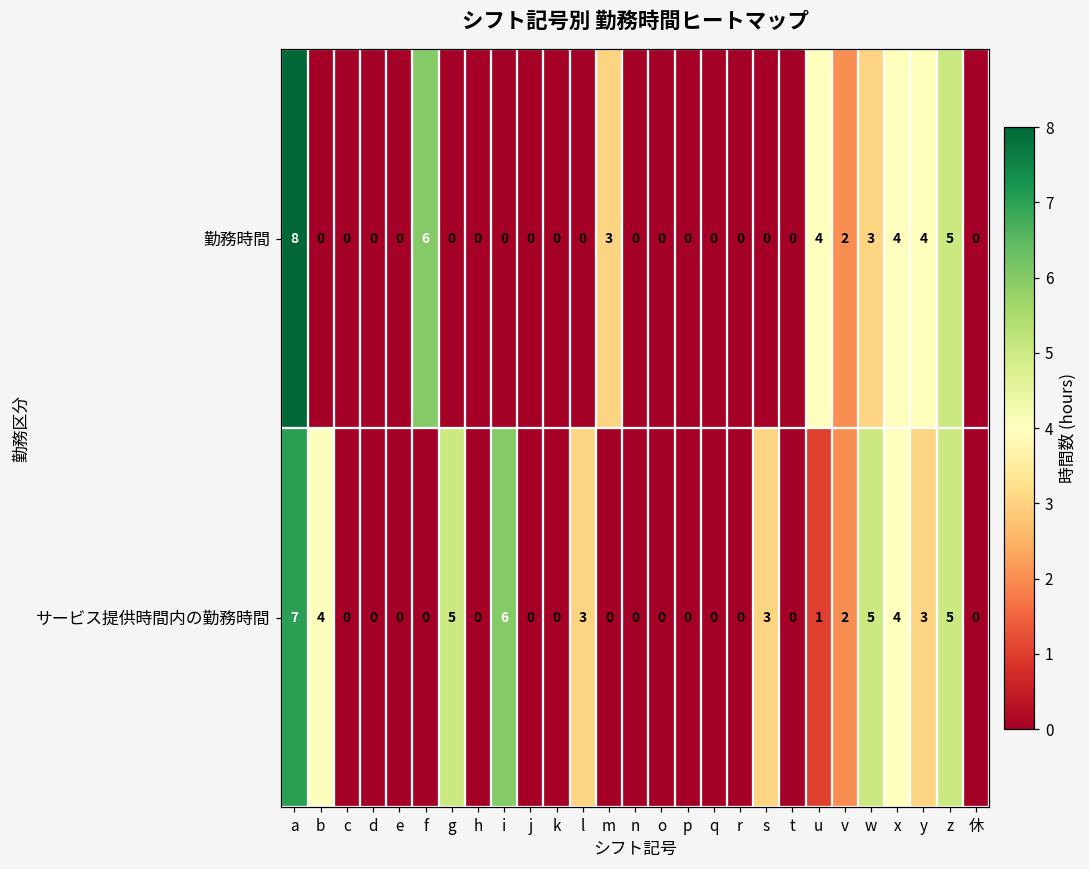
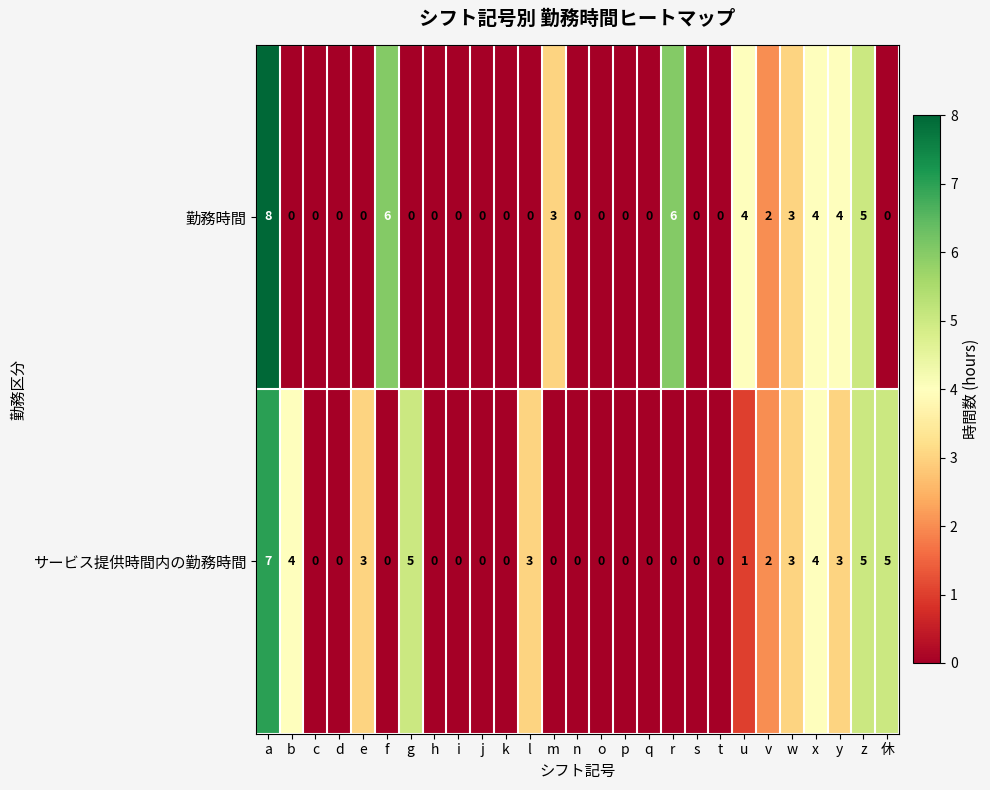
勤務時間, r: 0 -> 6
サービス提供時間内の勤務時間, e: 0 -> 3
サービス提供時間内の勤務時間, i: 6 -> 0
サービス提供時間内の勤務時間, s: 3 -> 0
サービス提供時間内の勤務時間, w: 5 -> 3
サービス提供時間内の勤務時間, 休: 0 -> 5
